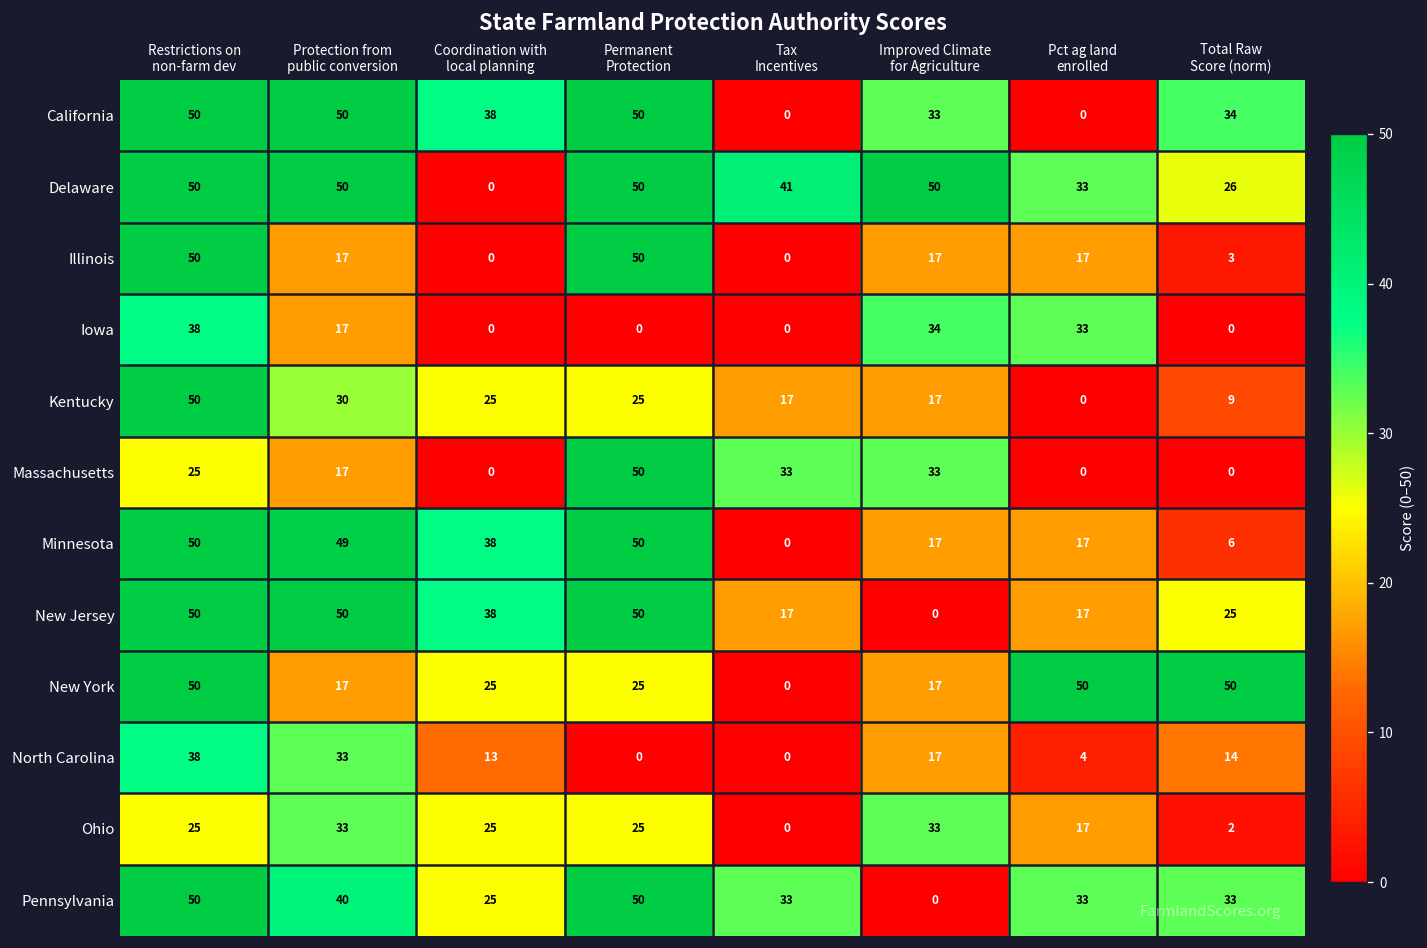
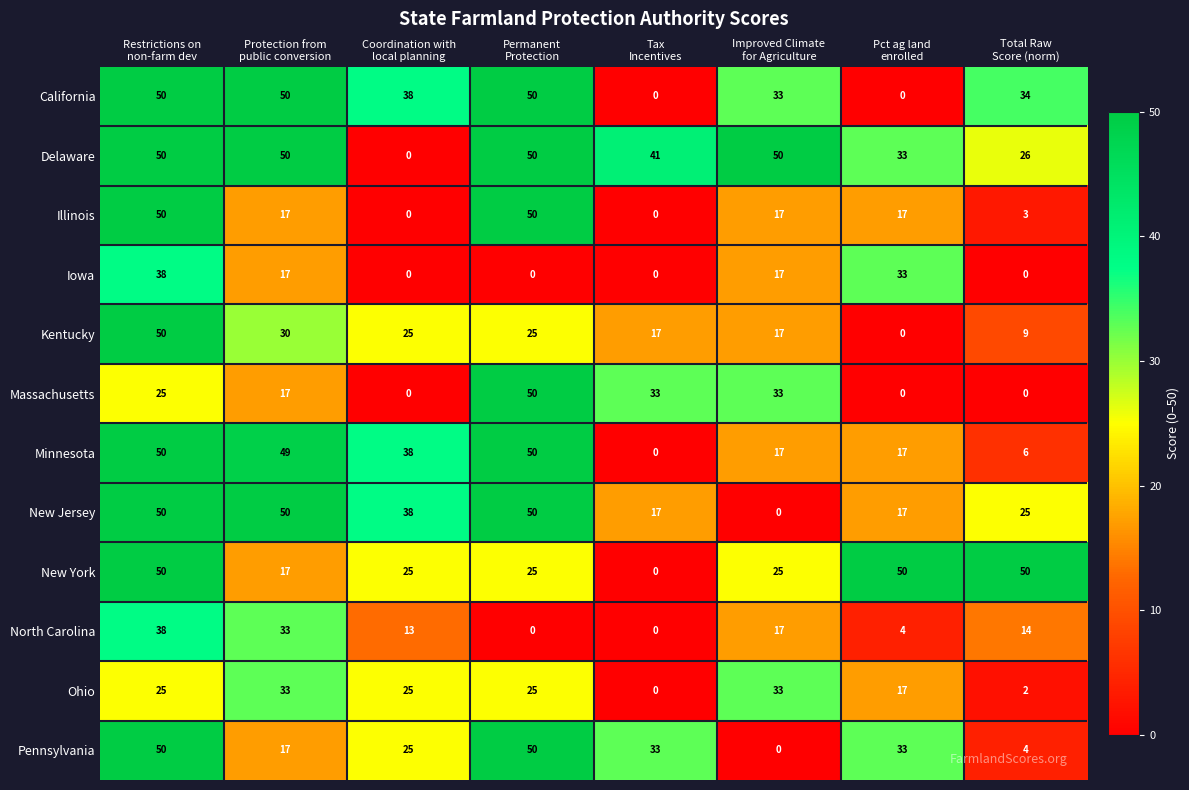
Iowa, Improved Climate for Agriculture: 34 -> 17
New York, Improved Climate for Agriculture: 17 -> 25
Pennsylvania, Protection from public conversion: 40 -> 17
Pennsylvania, Total Raw Score (norm): 33 -> 4
